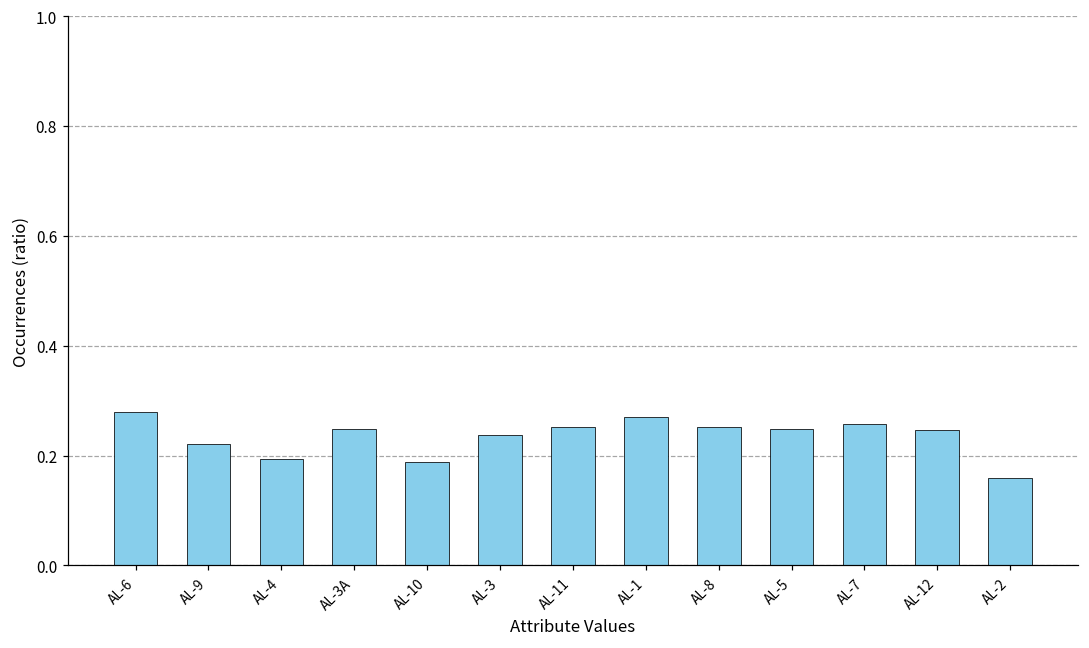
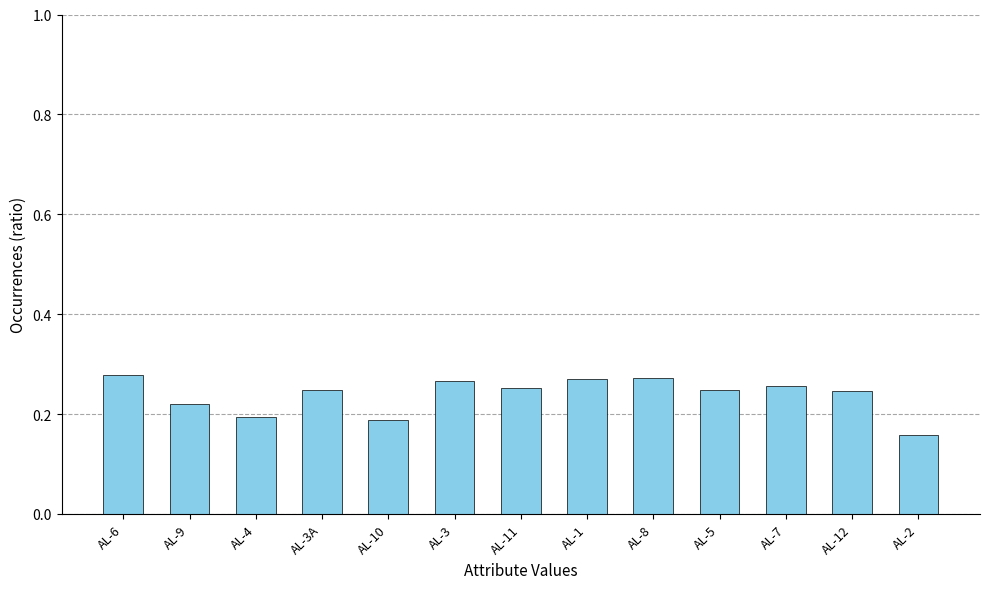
AL-3: 0.24 -> 0.27
AL-8: 0.25 -> 0.27
